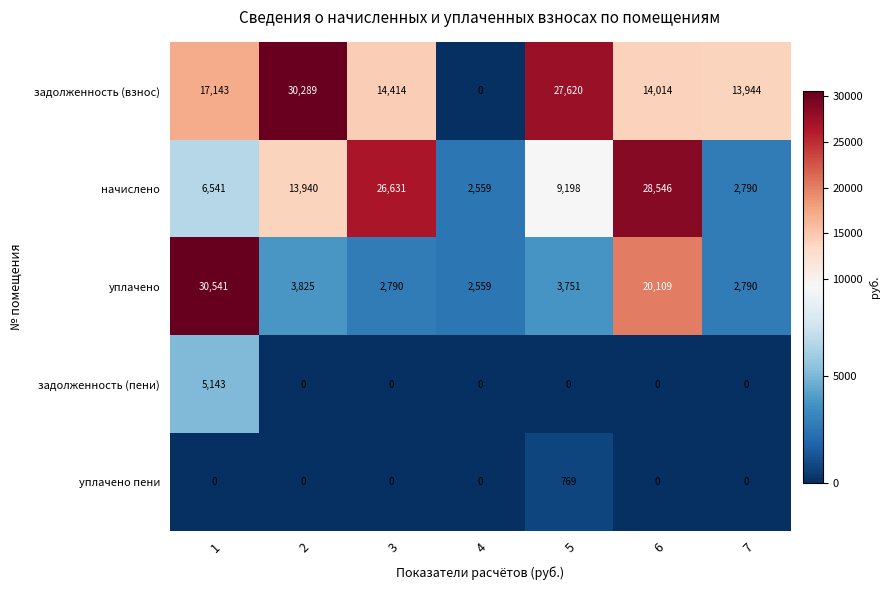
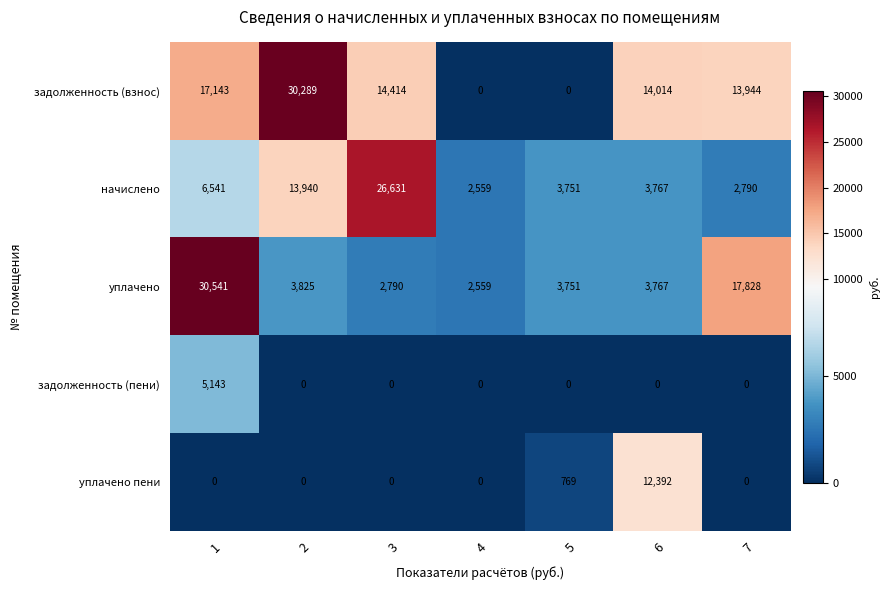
задолженность (взнос), 5: 27,620 -> 0
начислено, 5: 9,198 -> 3,751
начислено, 6: 28,546 -> 3,767
уплачено, 6: 20,109 -> 3,767
уплачено, 7: 2,790 -> 17,828
уплачено пени, 6: 0 -> 12,392
